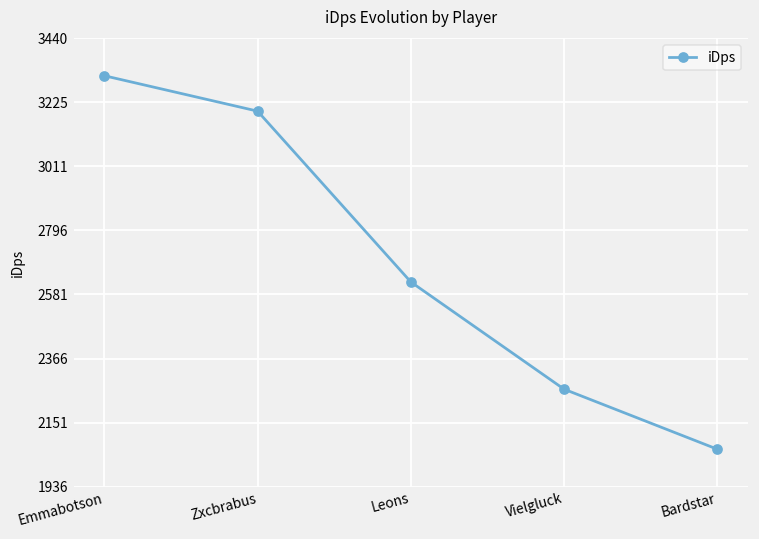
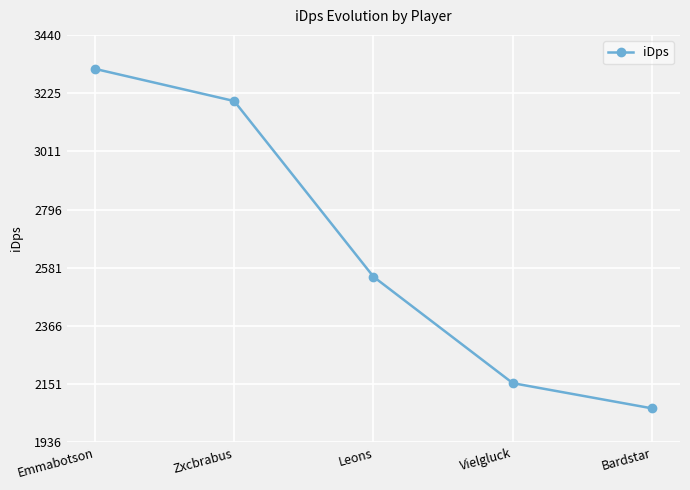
Leons: 2620 -> 2550
Vielgluck: 2260 -> 2150
